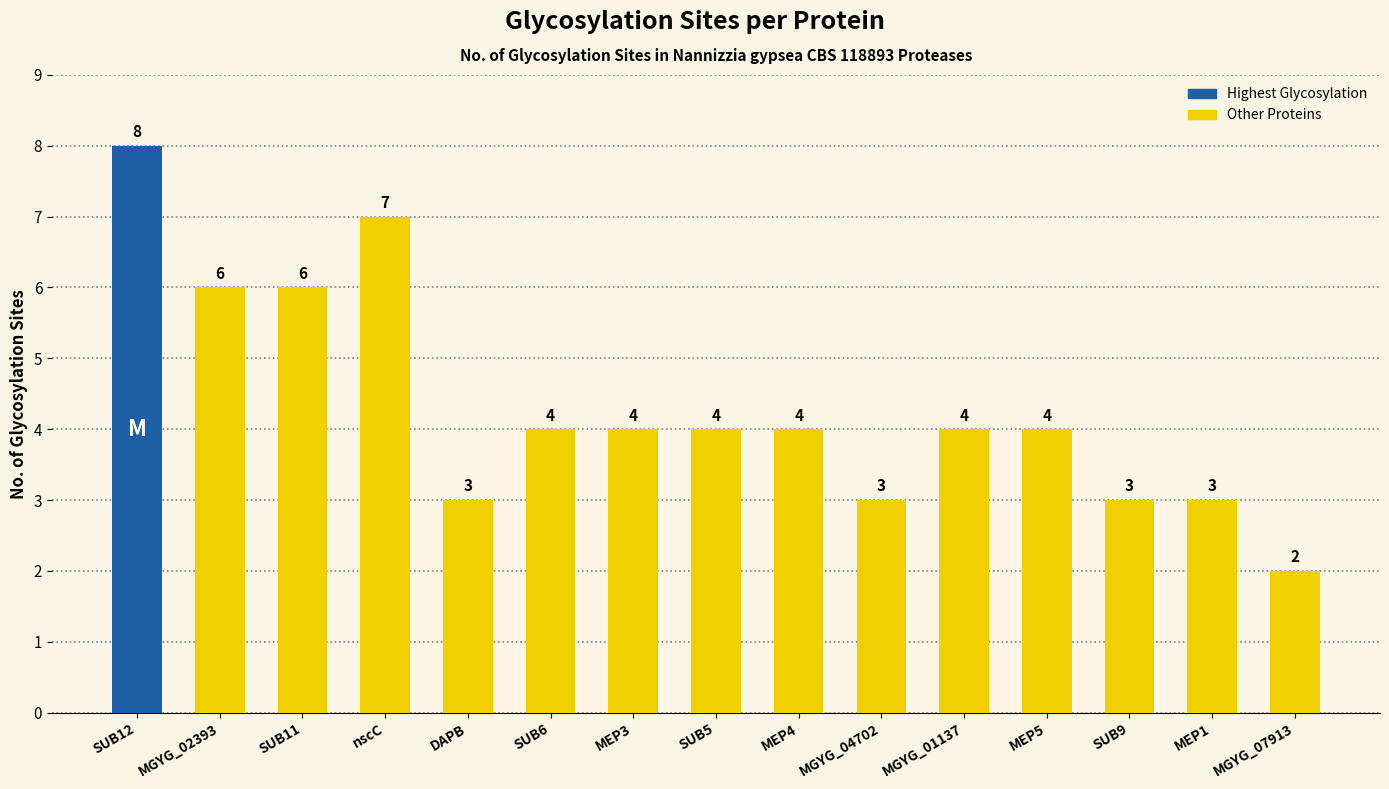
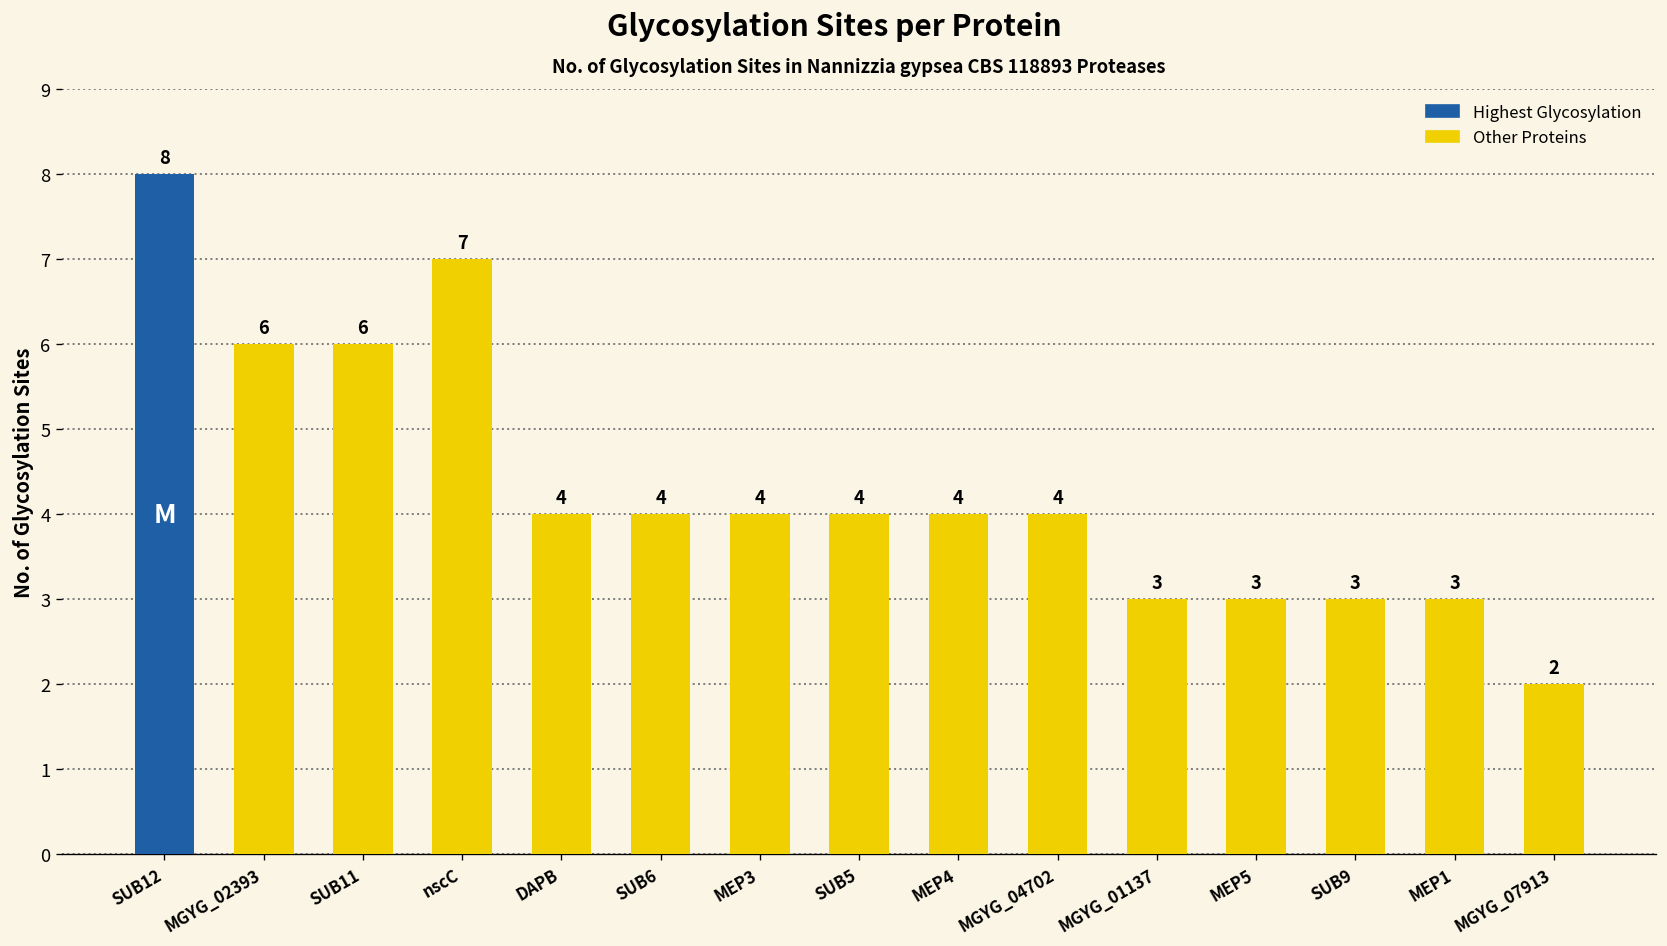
DAPB: 3 -> 4
MGYG_04702: 3 -> 4
MGYG_01137: 4 -> 3
MEP5: 4 -> 3
